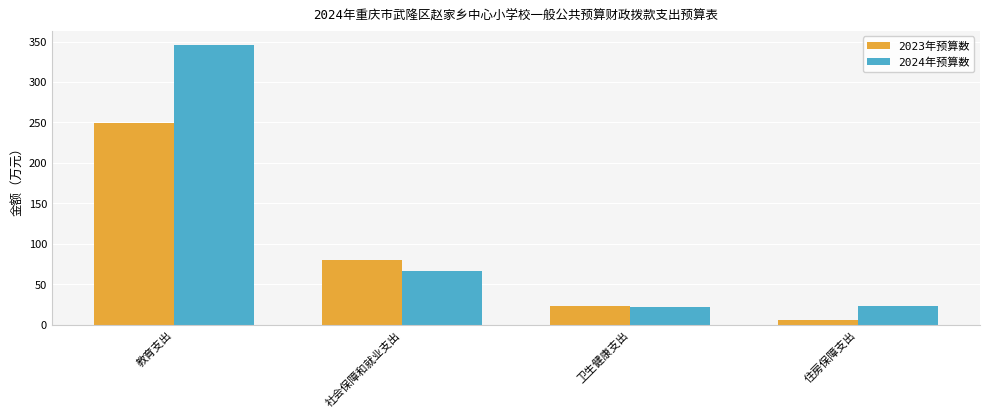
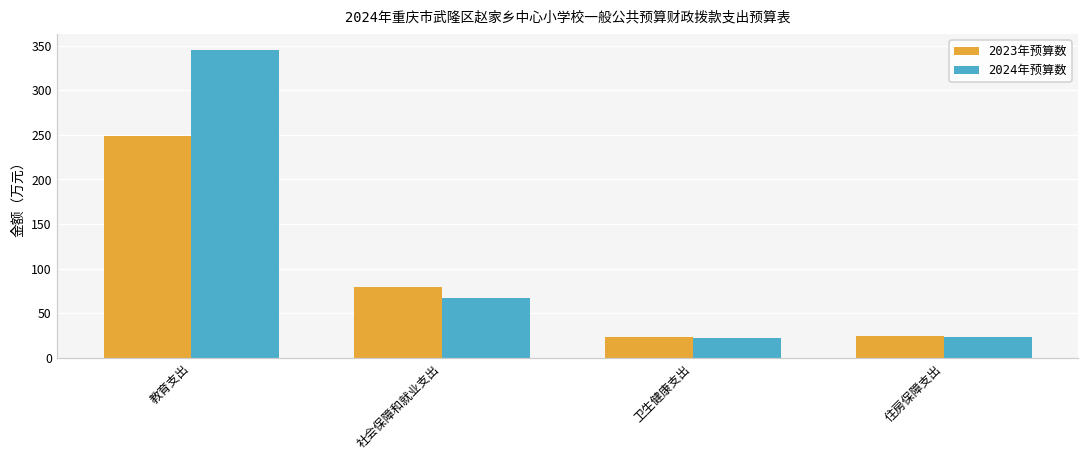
2023年预算数, 住房保障支出: 10 -> 20
